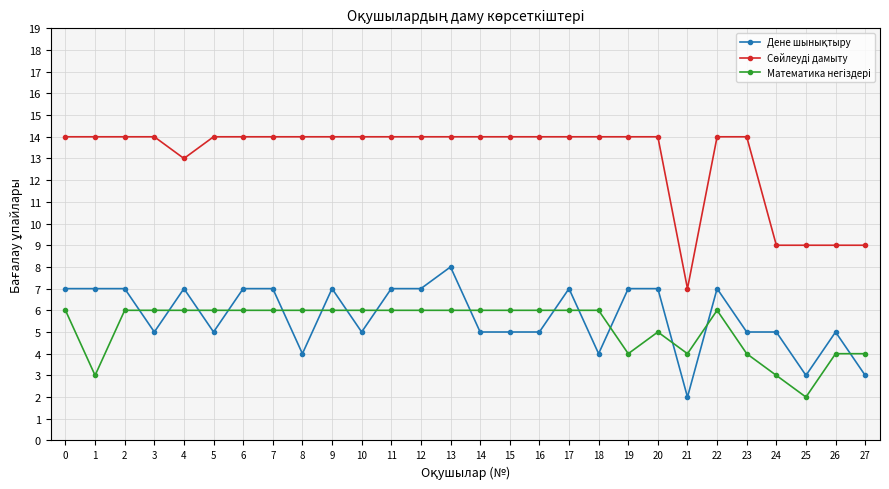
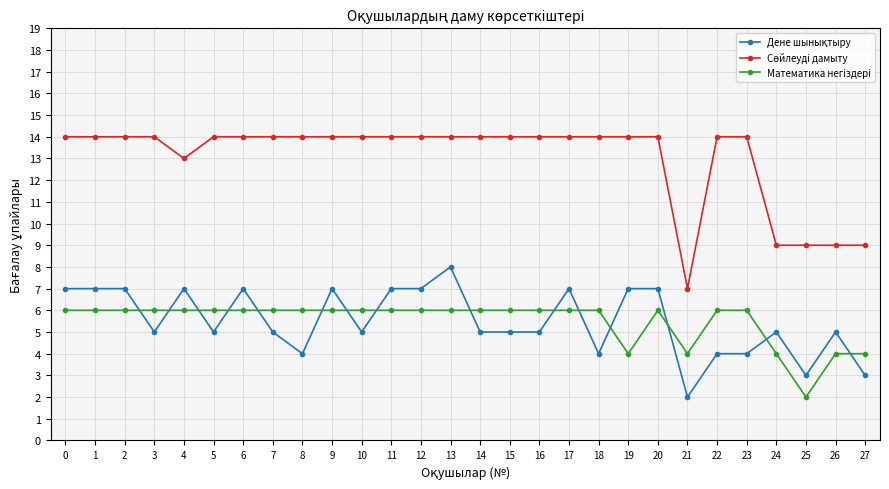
Математика негіздері, 1: 3 -> 6
Дене шынықтыру, 7: 7 -> 5
Математика негіздері, 20: 5 -> 6
Дене шынықтыру, 22: 7 -> 4
Дене шынықтыру, 23: 5 -> 4
Математика негіздері, 23: 4 -> 6
Математика негіздері, 24: 3 -> 4
